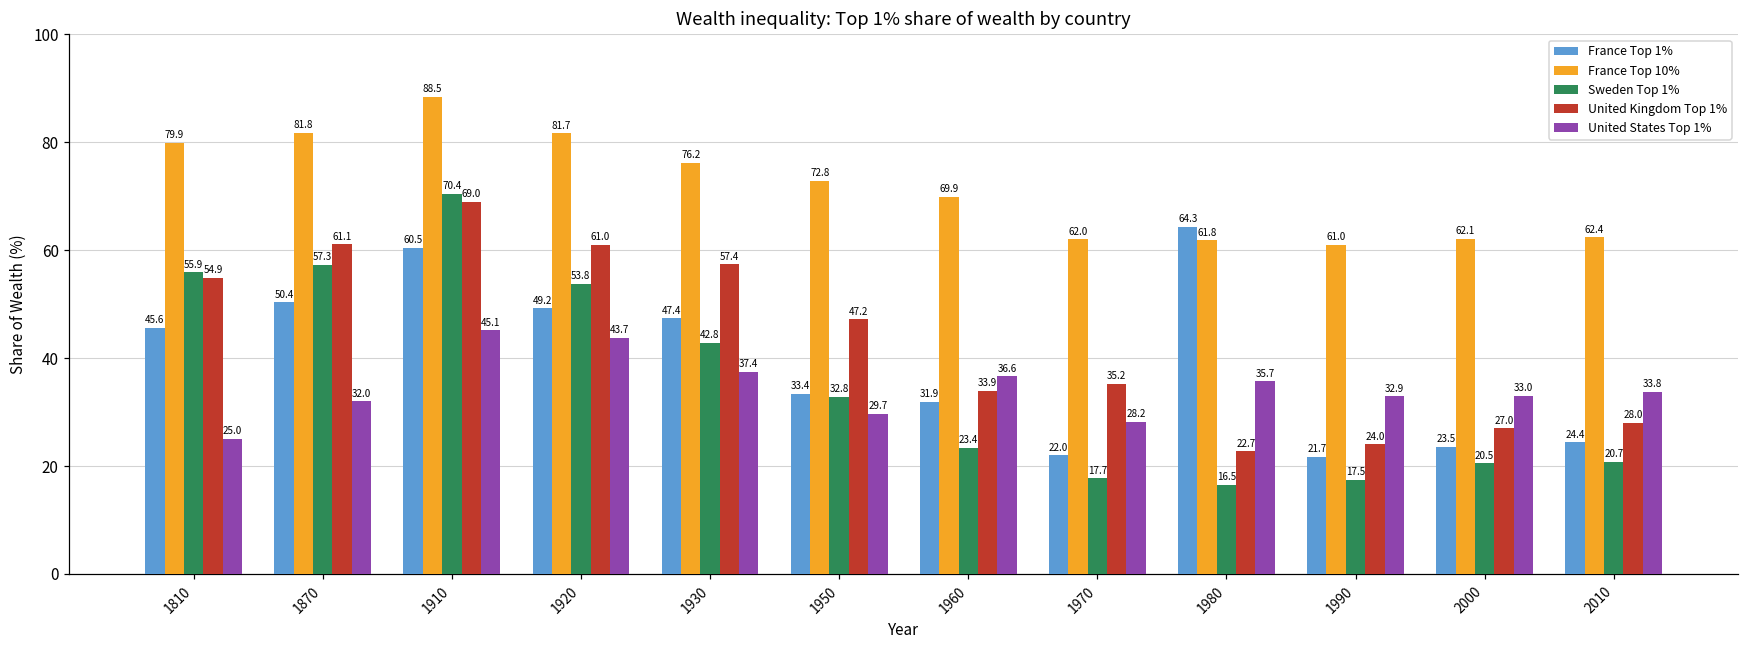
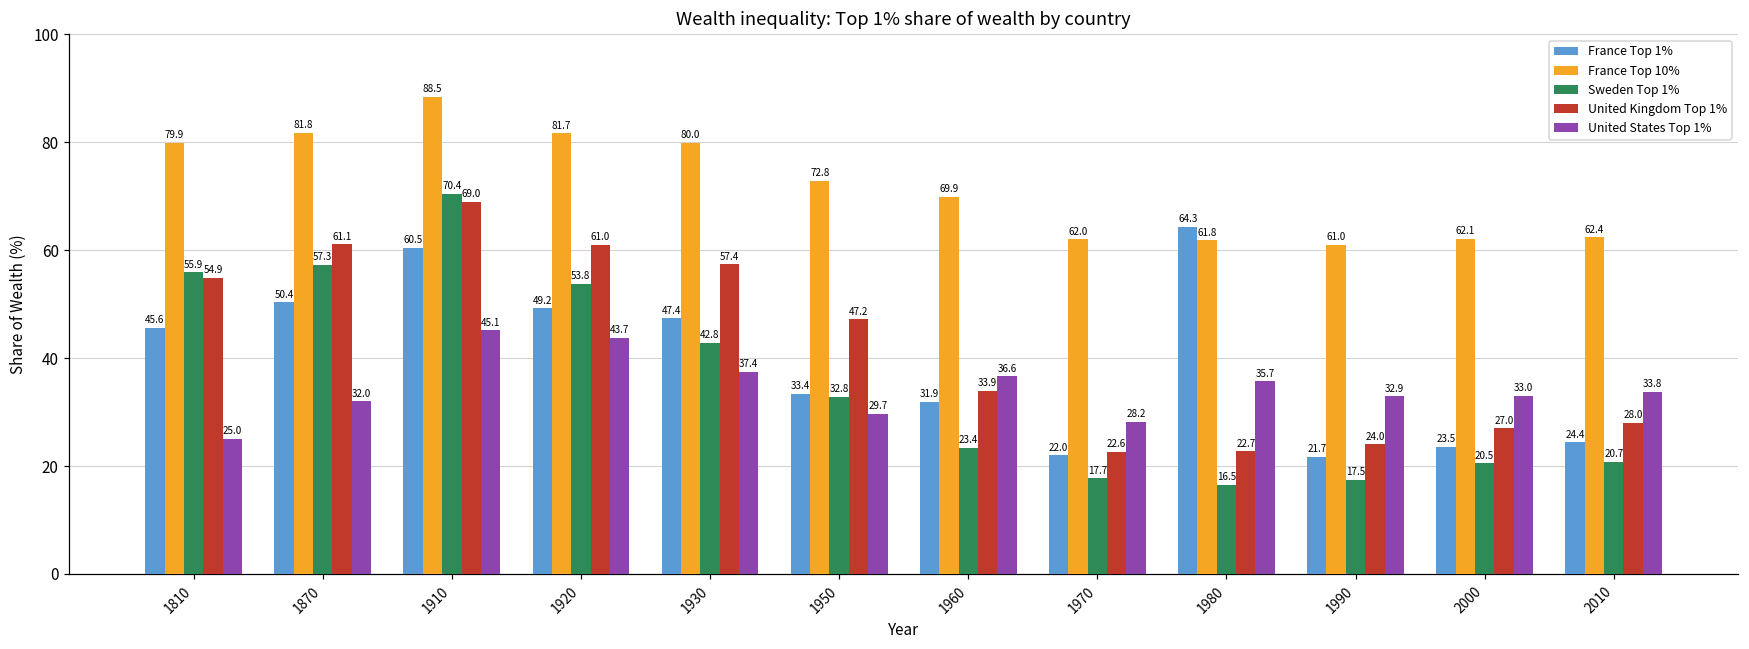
France Top 10%, 1930: 76.2 -> 80.0
United Kingdom Top 1%, 1970: 35.2 -> 22.6
